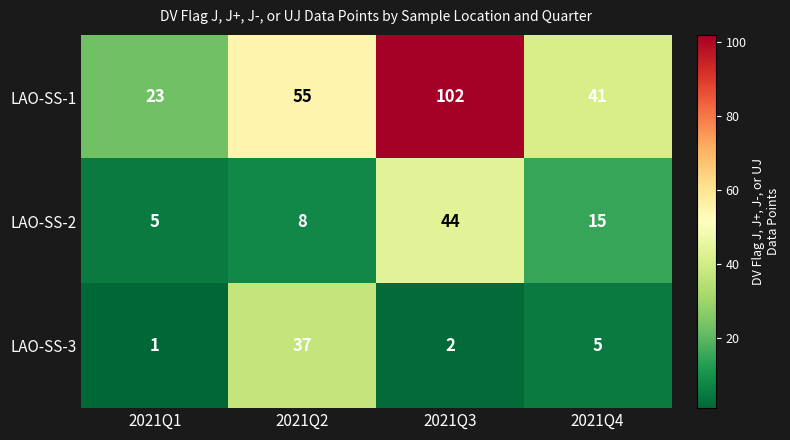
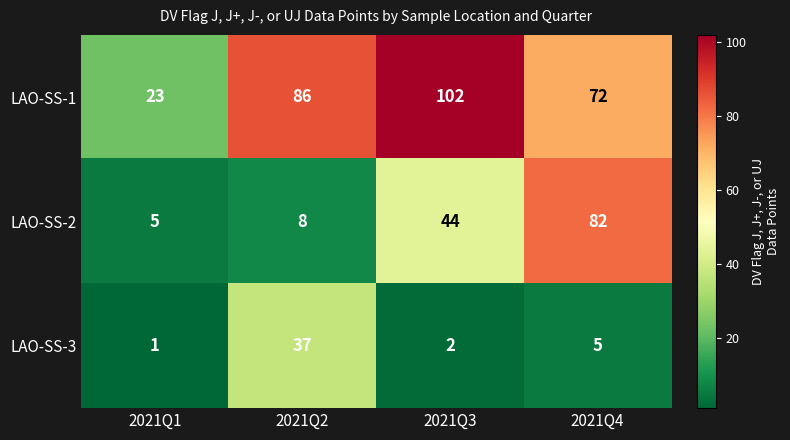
LAO-SS-1, 2021Q2: 55 -> 86
LAO-SS-1, 2021Q4: 41 -> 72
LAO-SS-2, 2021Q4: 15 -> 82
